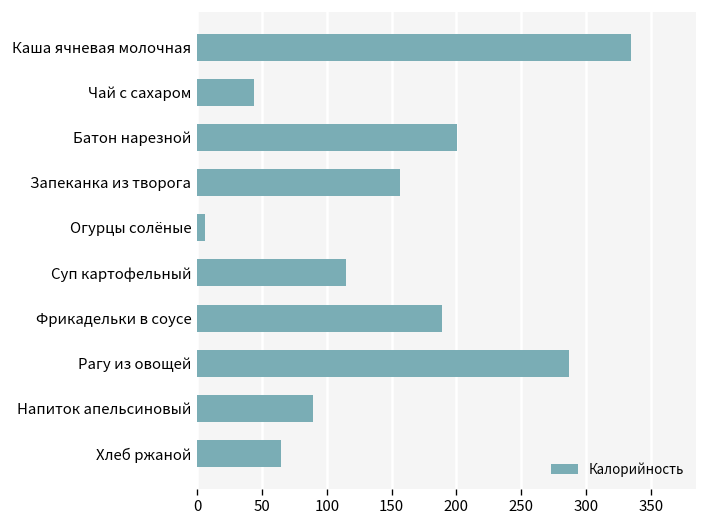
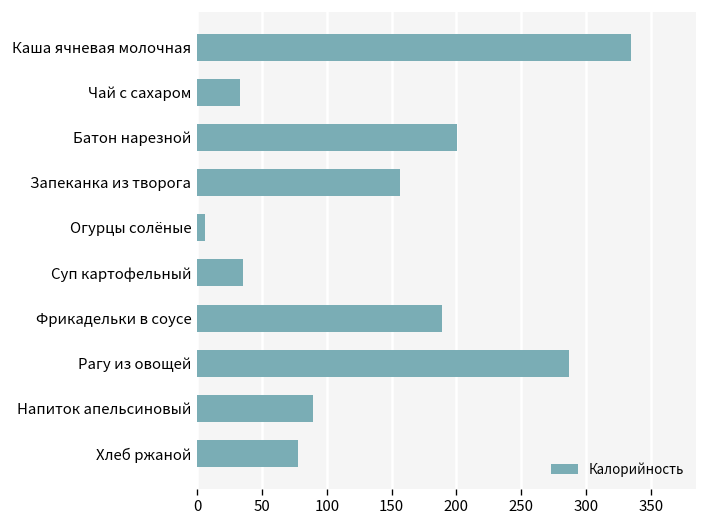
Чай с сахаром: 44 -> 33
Суп картофельный: 115 -> 36
Хлеб ржаной: 65 -> 78
